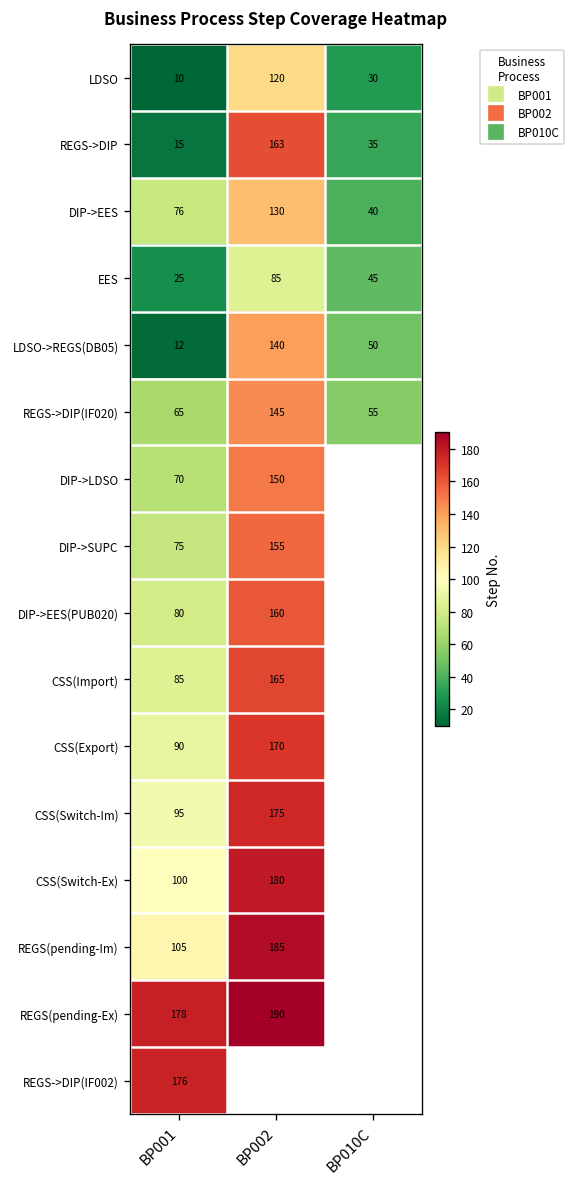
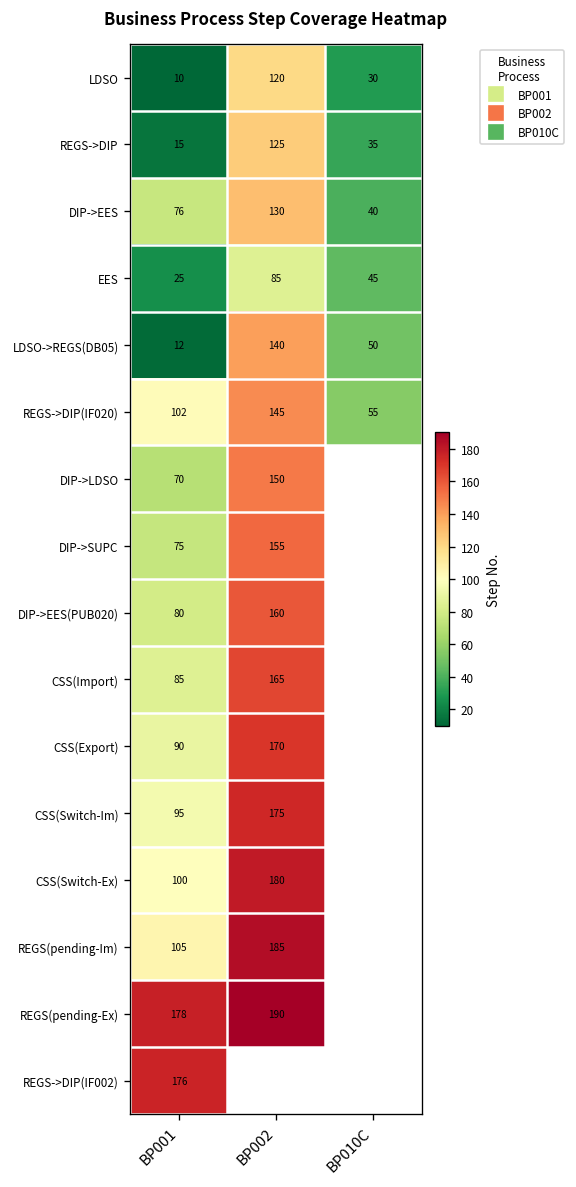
REGS->DIP, BP002: 163 -> 125
REGS->DIP(IF020), BP001: 65 -> 102
